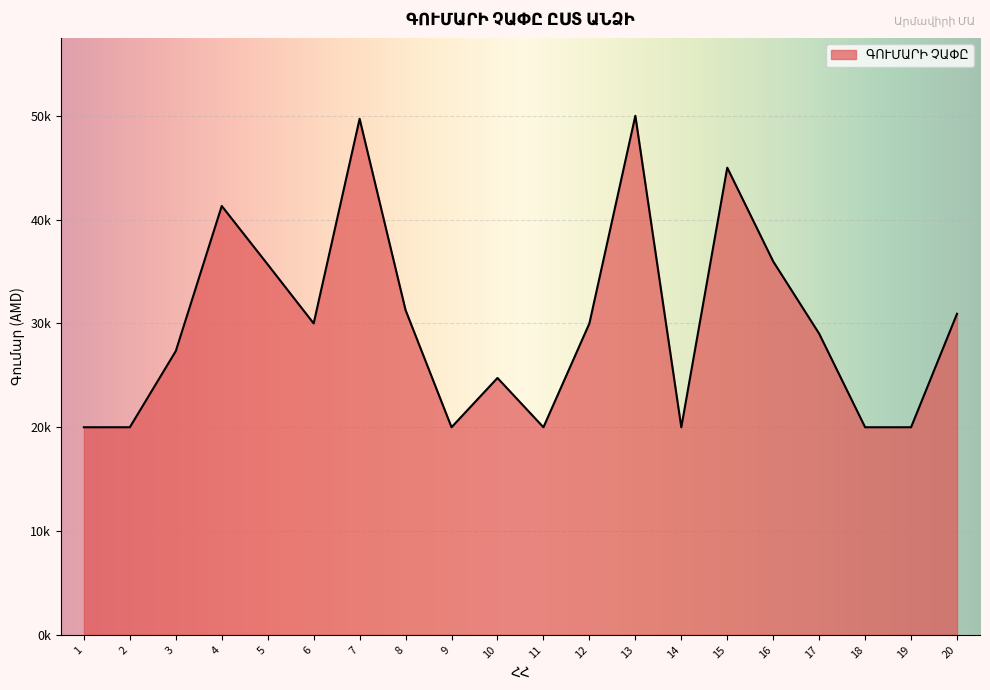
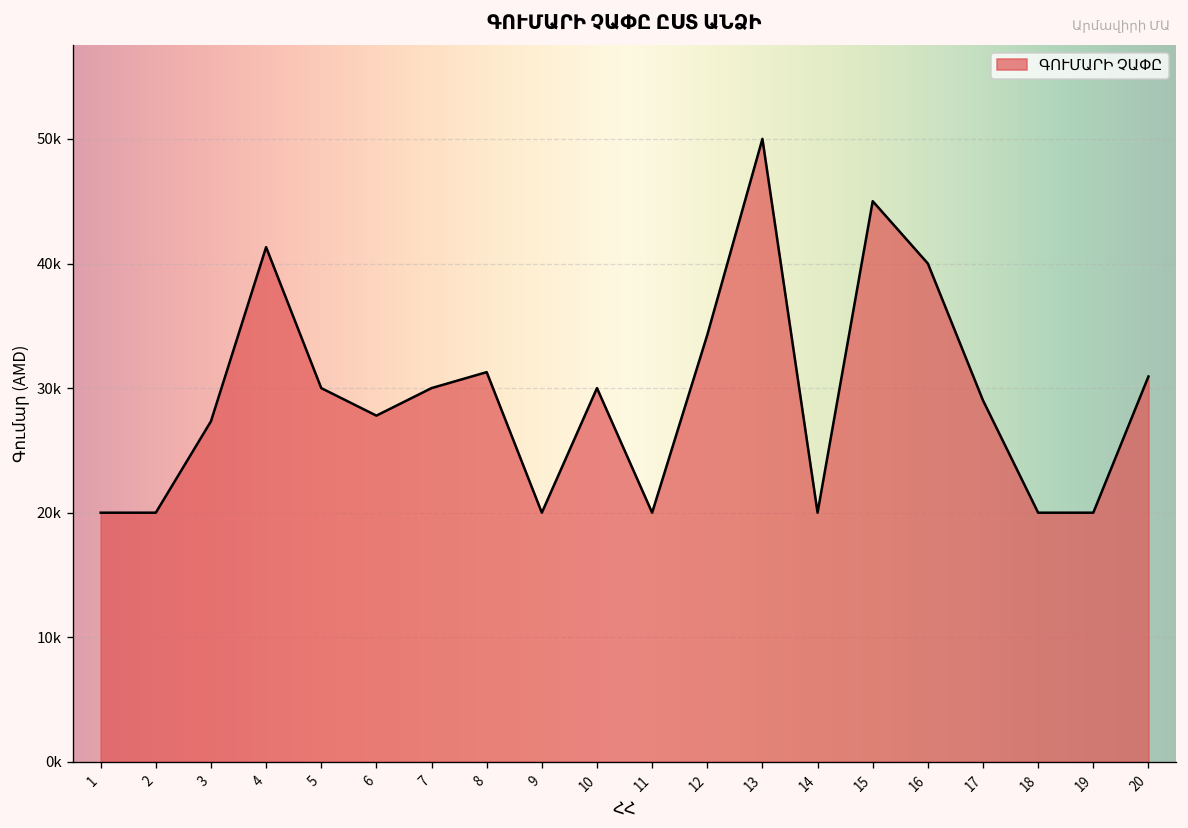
5: 35700 -> 30000
6: 30000 -> 27800
7: 49700 -> 30000
10: 24700 -> 30000
12: 30000 -> 34300
16: 36000 -> 40000
